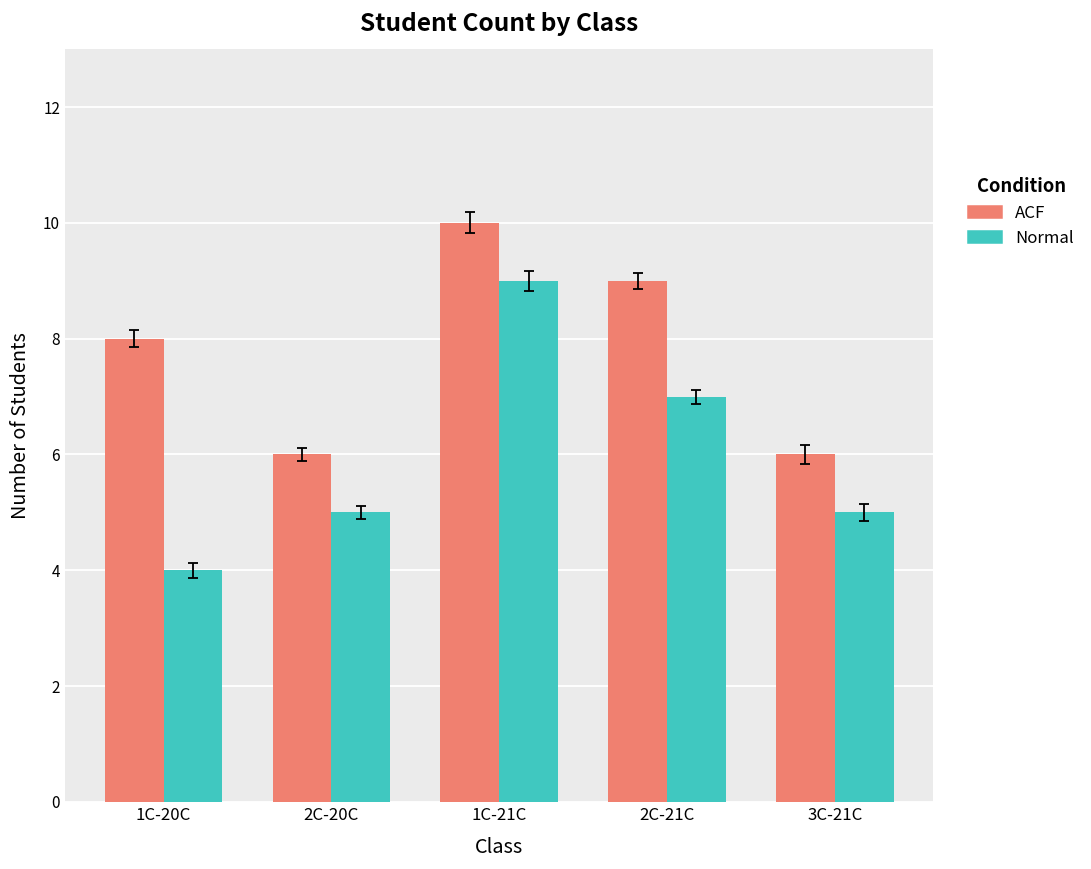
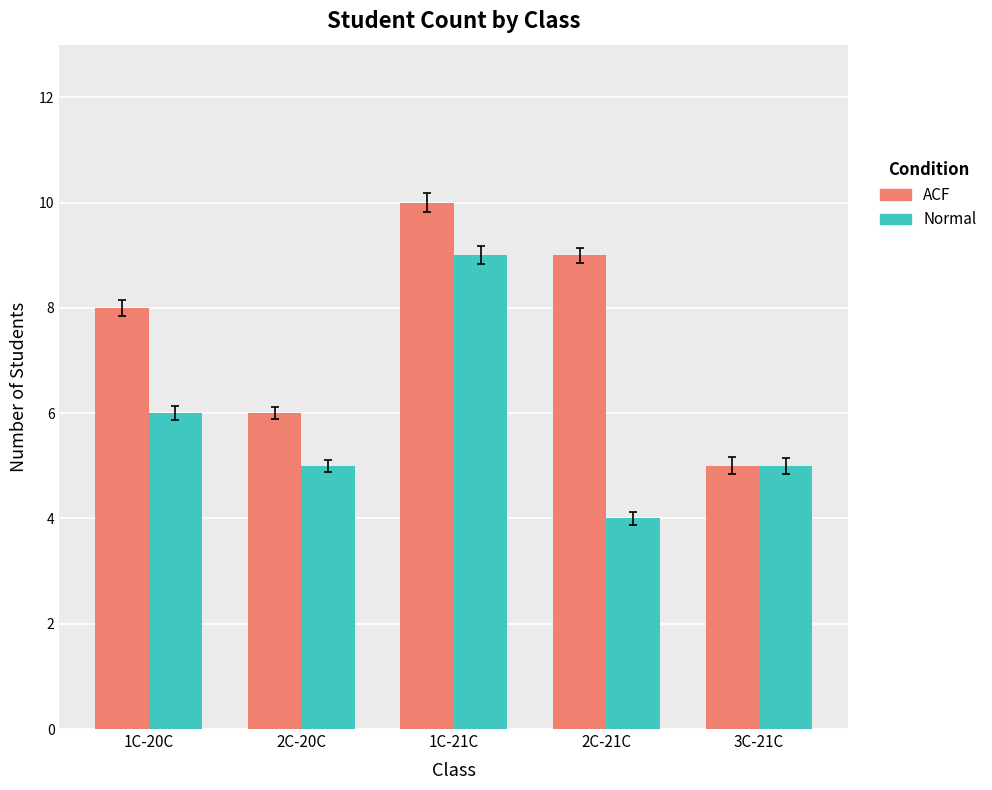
Normal, 1C-20C: 4 -> 6
Normal, 2C-21C: 7 -> 4
ACF, 3C-21C: 6 -> 5
